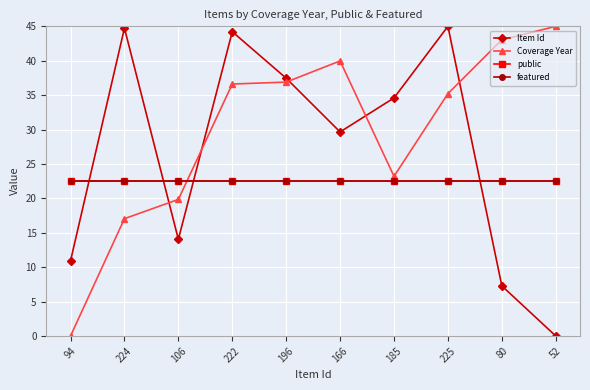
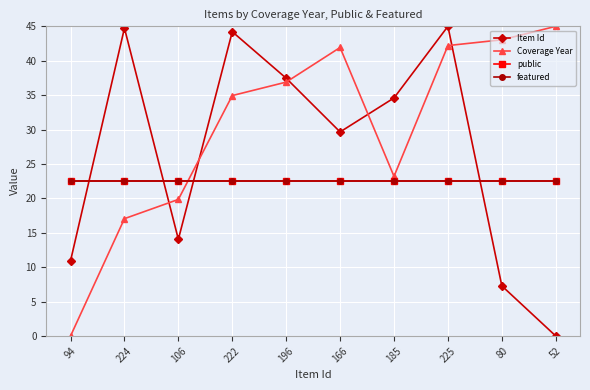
Coverage Year, 222: 37 -> 35
Coverage Year, 166: 40 -> 42
Coverage Year, 225: 35 -> 42
